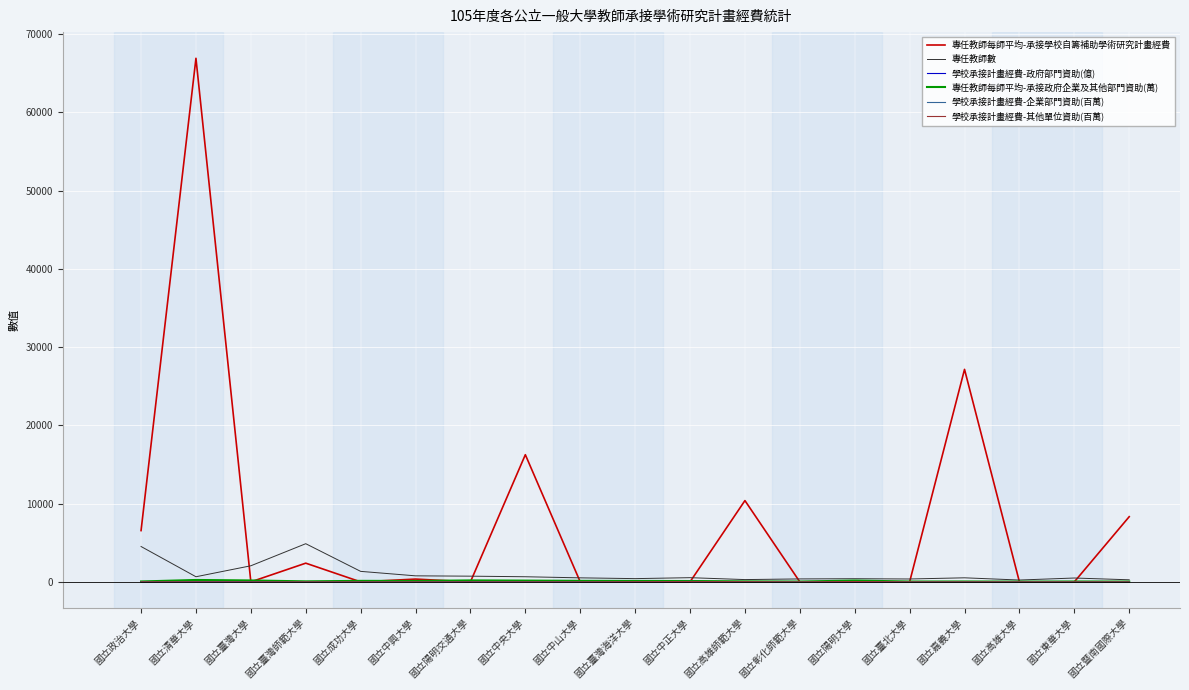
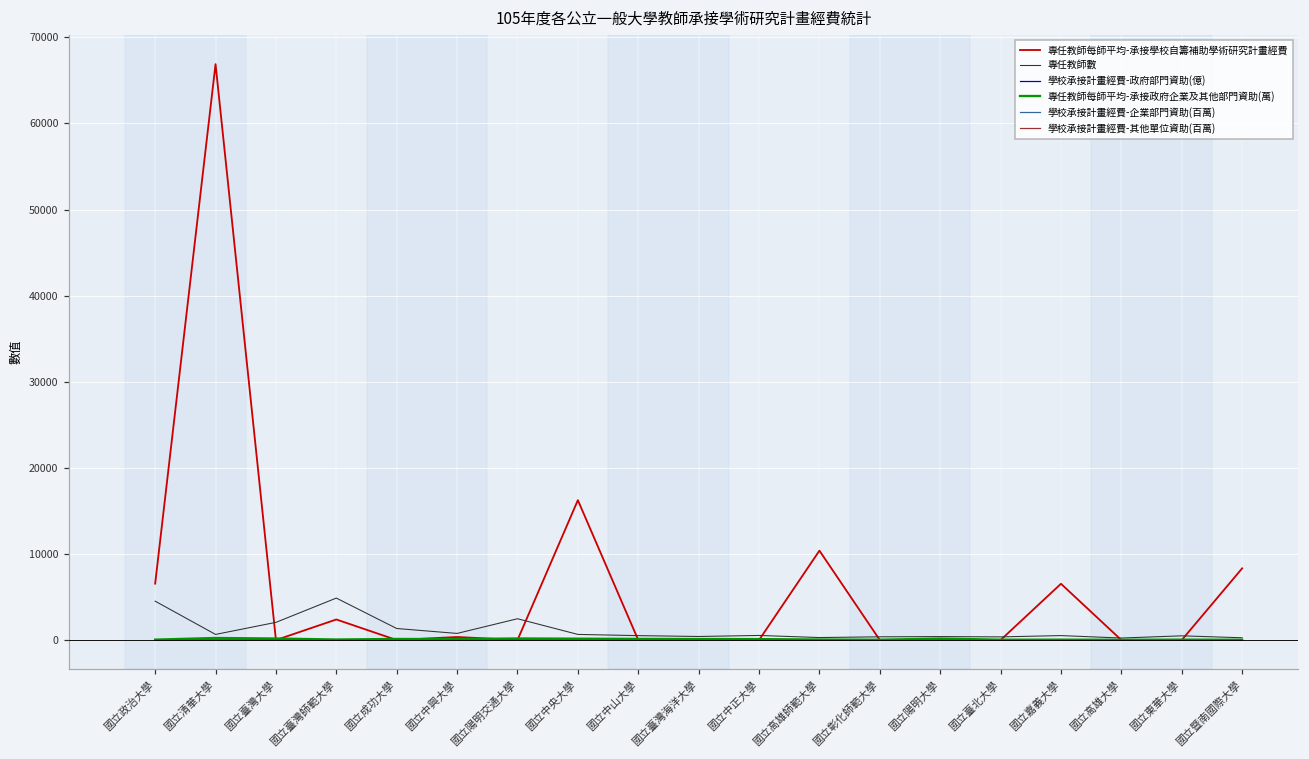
專任教師數, 國立陽明交通大學: 1000 -> 2000
專任教師每師平均-承接學校自籌補助學術研究計畫經費, 國立嘉義大學: 27000 -> 7000
